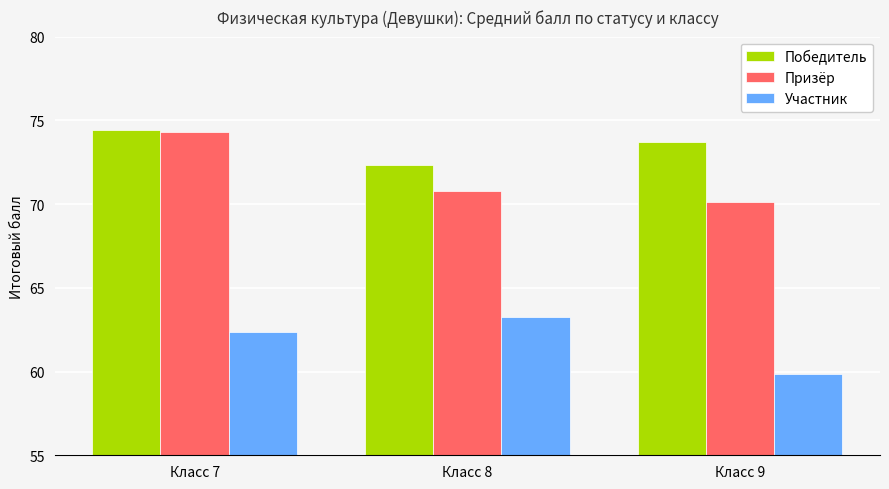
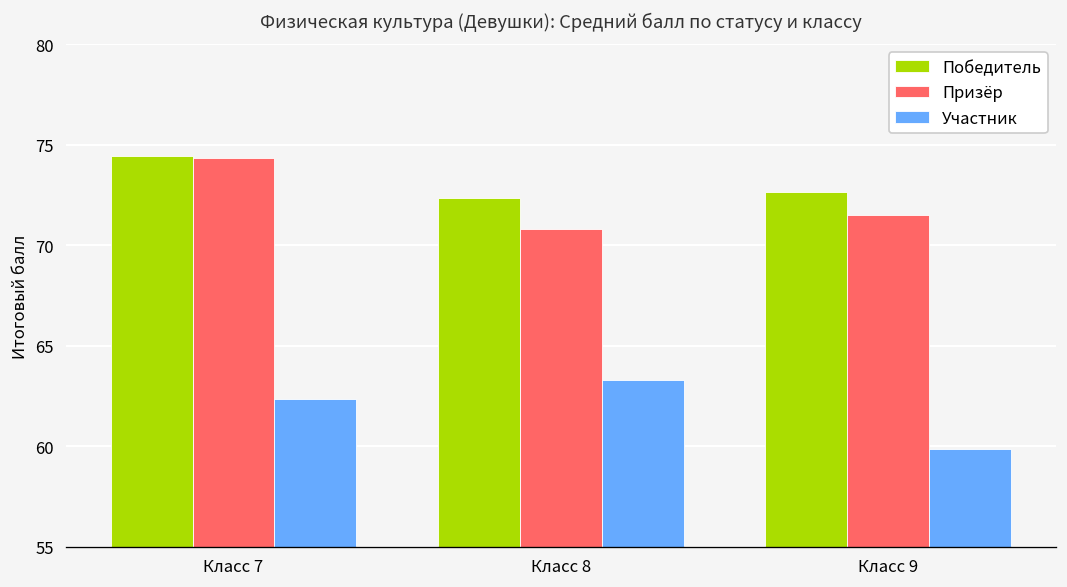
Победитель, Класс 9: 73.7 -> 72.6
Призёр, Класс 9: 70.1 -> 71.5
